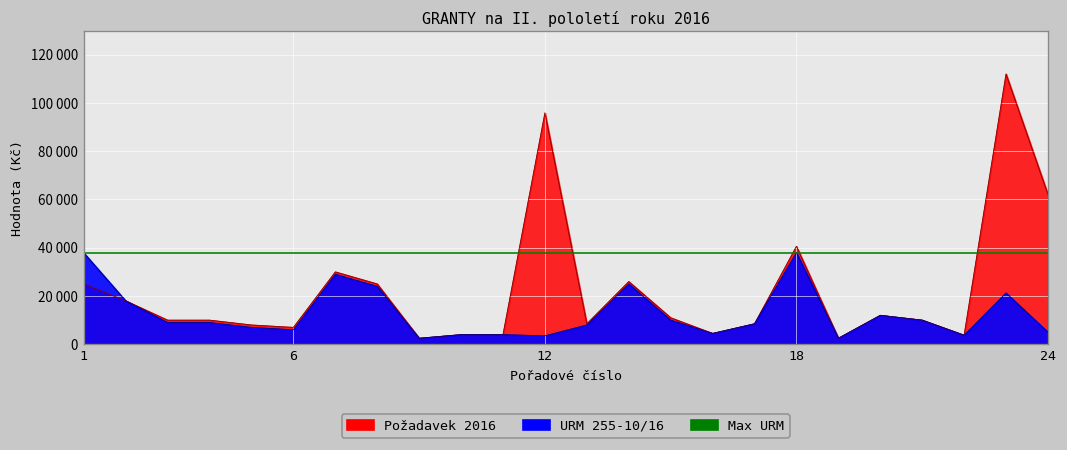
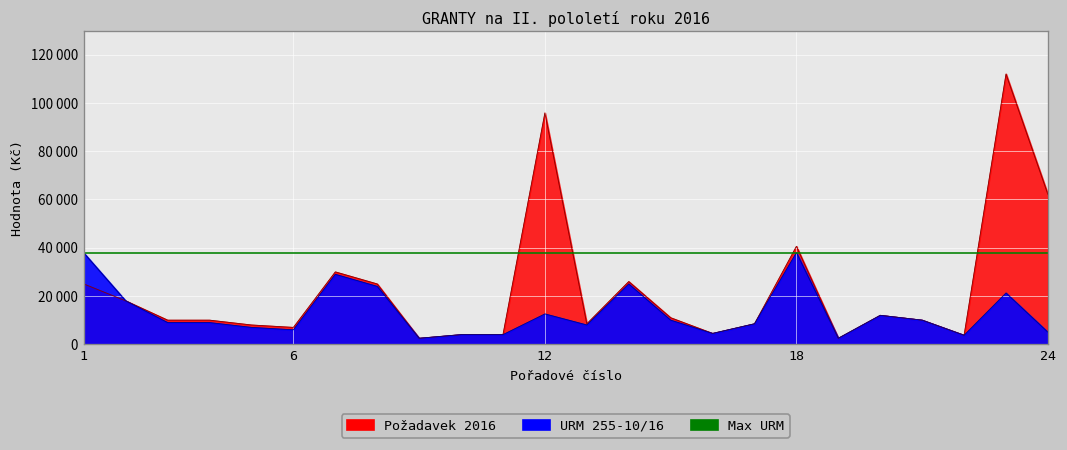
URM 255-10/16, 12: 4000 -> 13000
